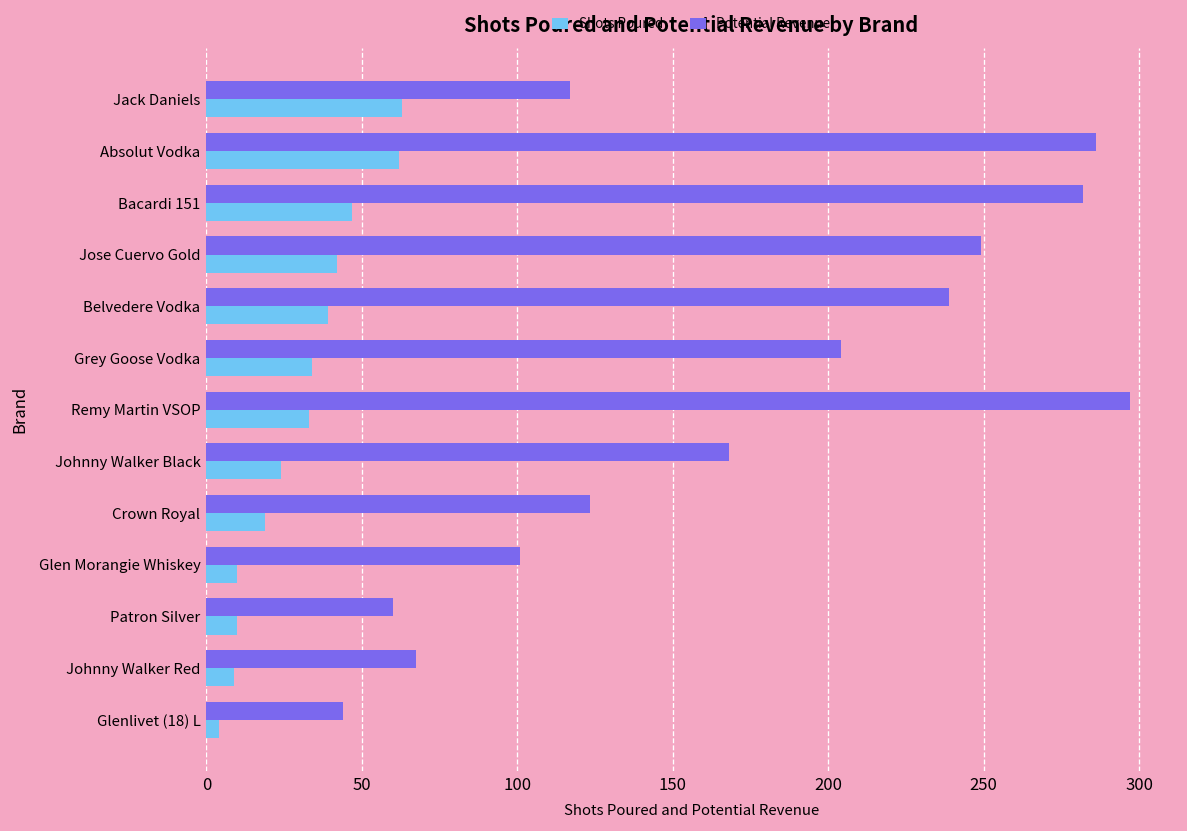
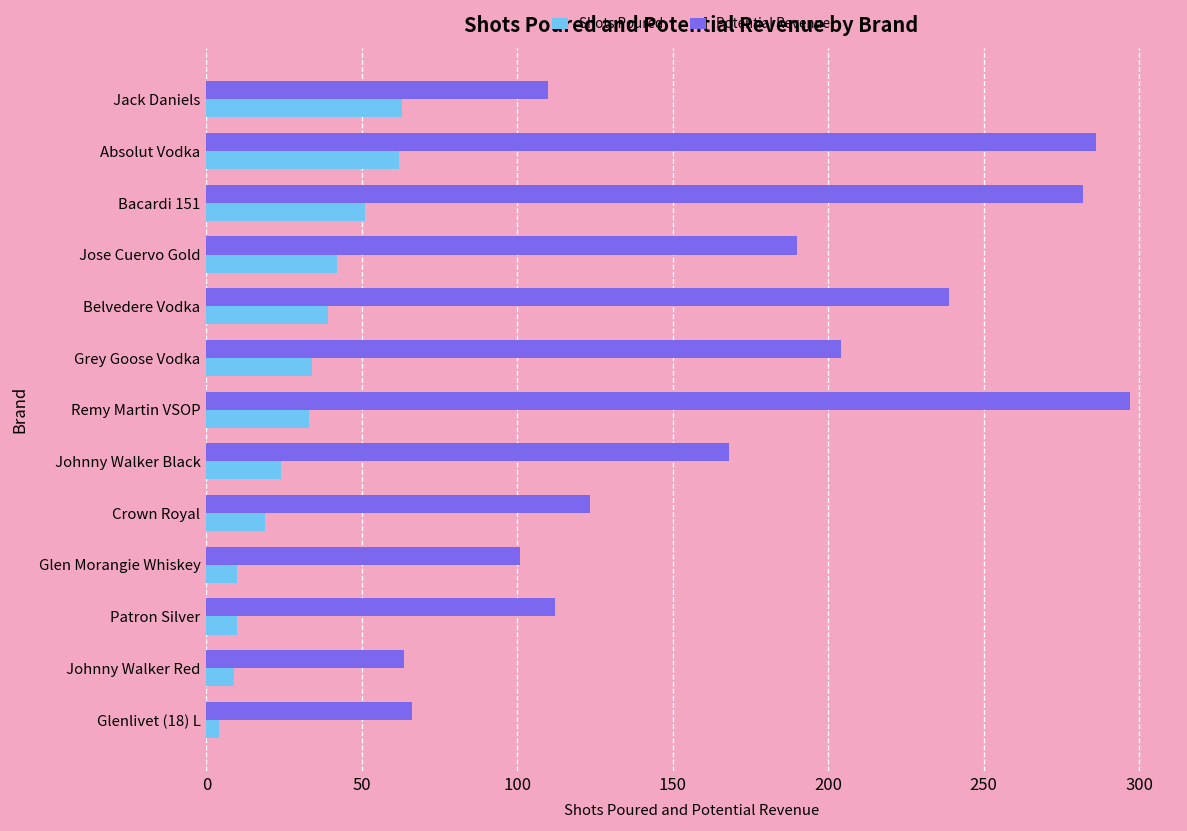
Potential Revenue, Jack Daniels: 117 -> 110
Shots Poured, Bacardi 151: 47 -> 51
Potential Revenue, Jose Cuervo Gold: 249 -> 190
Potential Revenue, Patron Silver: 60 -> 112
Potential Revenue, Johnny Walker Red: 68 -> 64
Potential Revenue, Glenlivet (18) L: 44 -> 66
